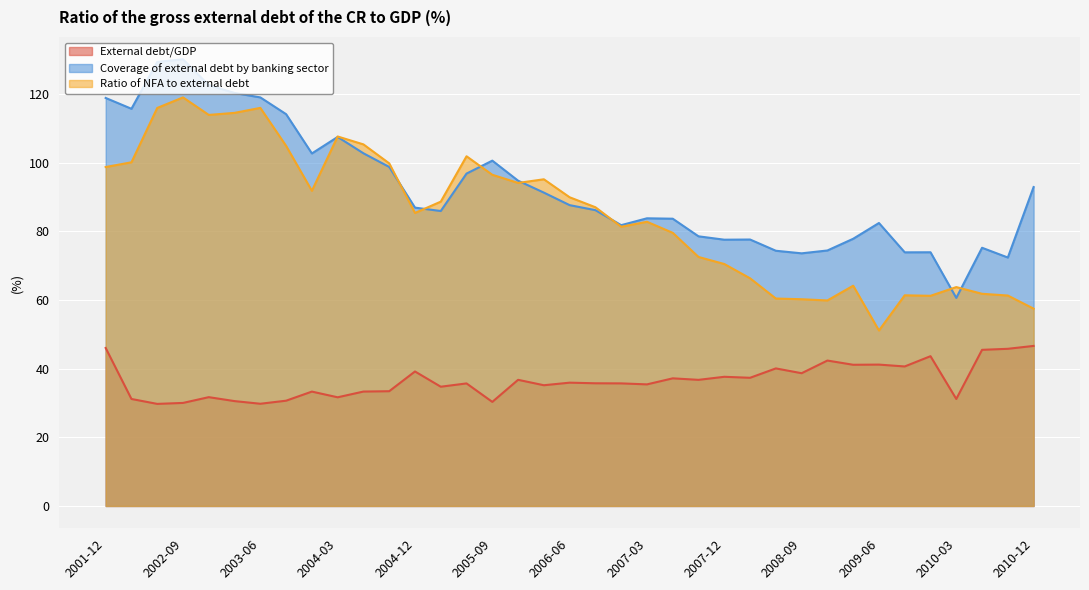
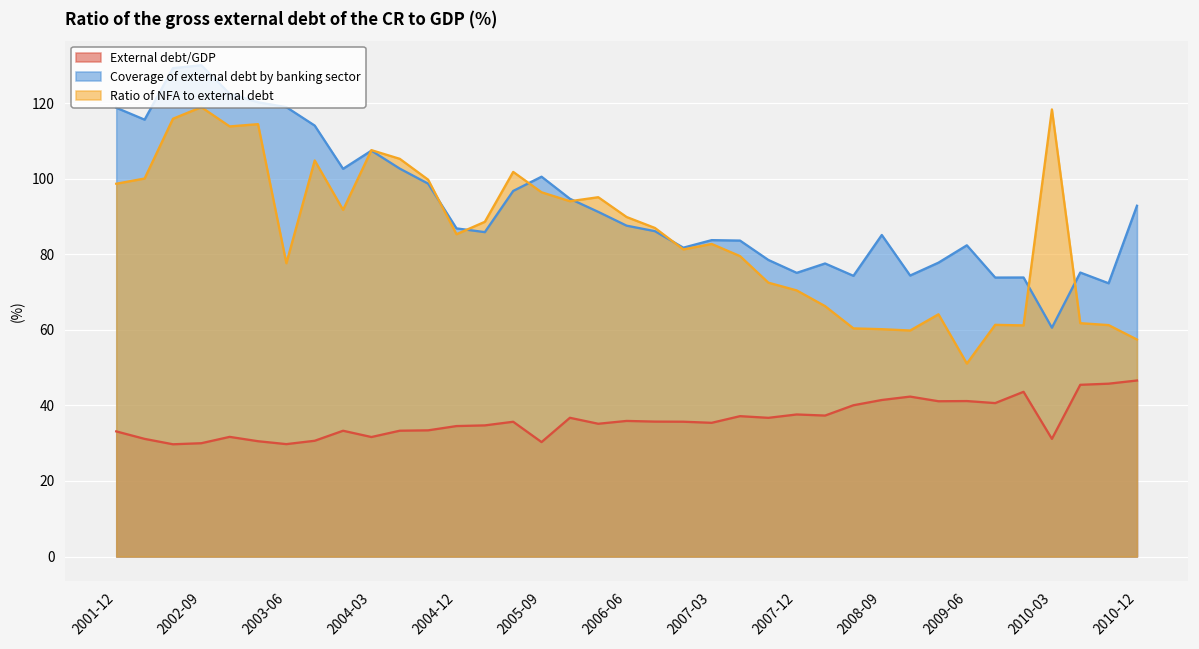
External debt/GDP, 2001-12: 46 -> 33
Ratio of NFA to external debt, 2003-06: 116 -> 78
External debt/GDP, 2004-12: 39 -> 35
Coverage of external debt by banking sector, 2007-12: 78 -> 75
External debt/GDP, 2008-09: 39 -> 41
Coverage of external debt by banking sector, 2008-09: 74 -> 85
Ratio of NFA to external debt, 2010-03: 64 -> 118
